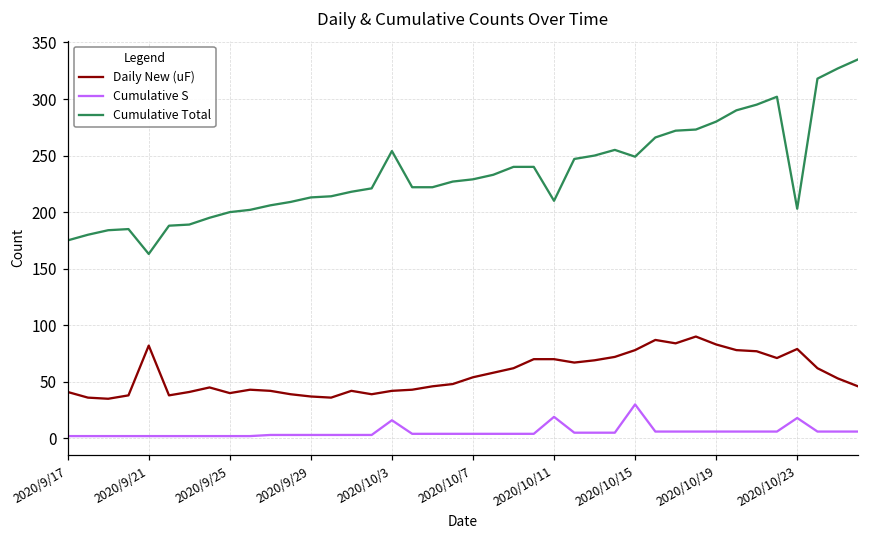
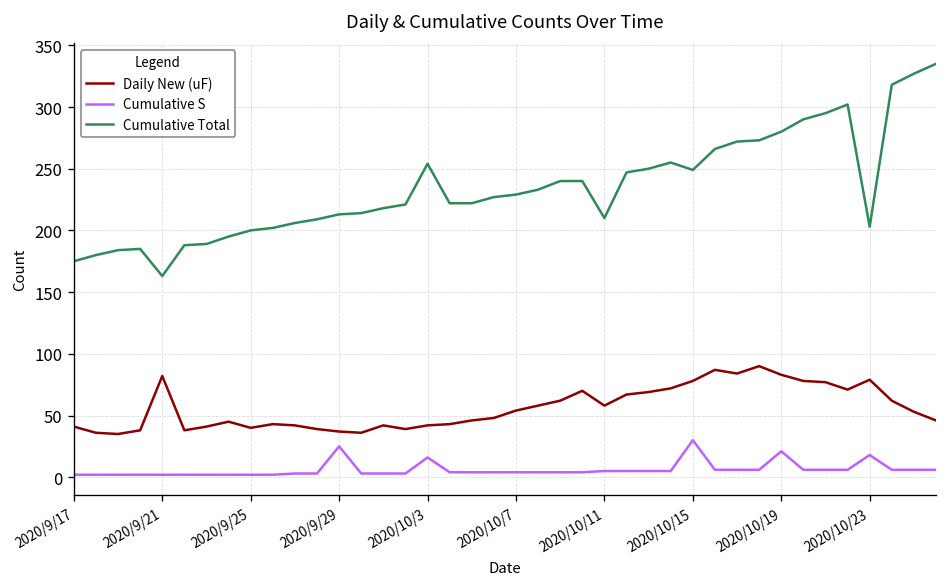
Cumulative S, 2020/9/29: 3 -> 25
Daily New (uF), 2020/10/11: 70 -> 58
Cumulative S, 2020/10/11: 19 -> 5
Cumulative S, 2020/10/19: 6 -> 21
